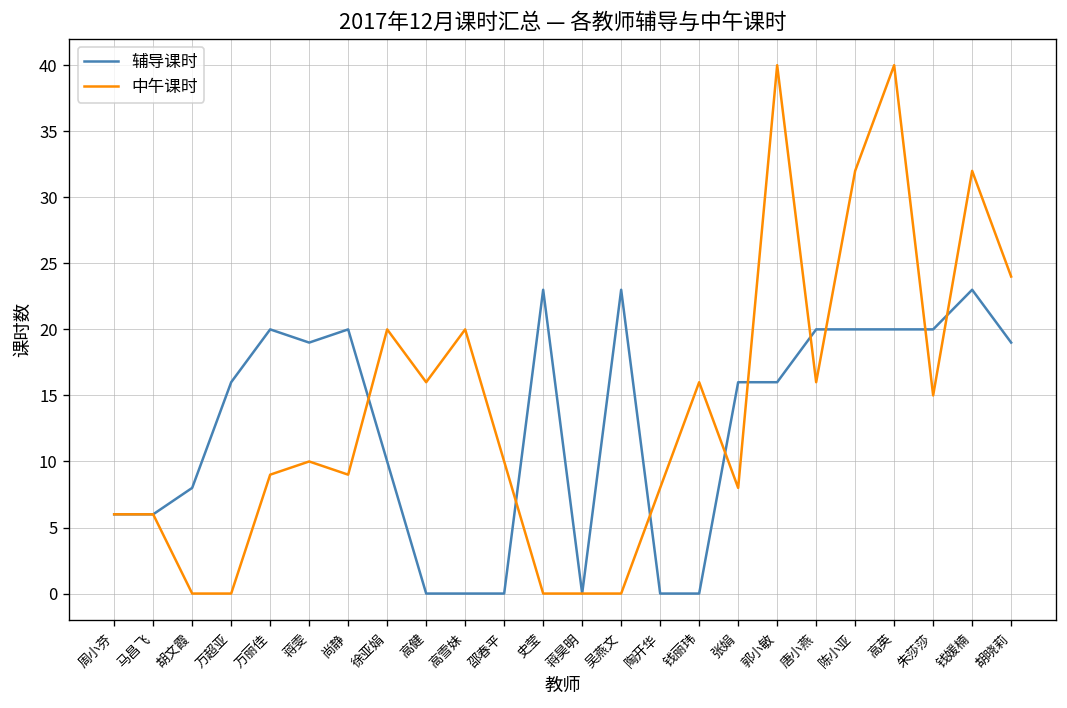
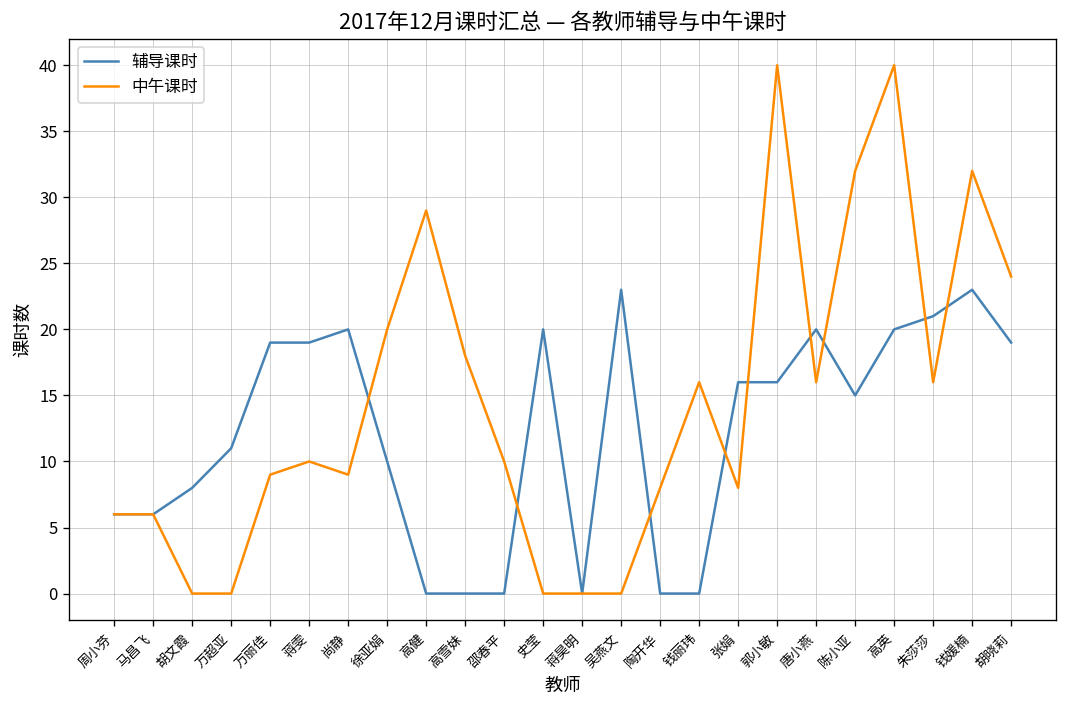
辅导课时, 万超亚: 16 -> 11
辅导课时, 万丽佳: 20 -> 19
中午课时, 高健: 16 -> 29
中午课时, 高雪妹: 20 -> 18
辅导课时, 史莹: 23 -> 20
辅导课时, 陈小亚: 20 -> 15
辅导课时, 朱莎莎: 20 -> 21
中午课时, 朱莎莎: 15 -> 16
